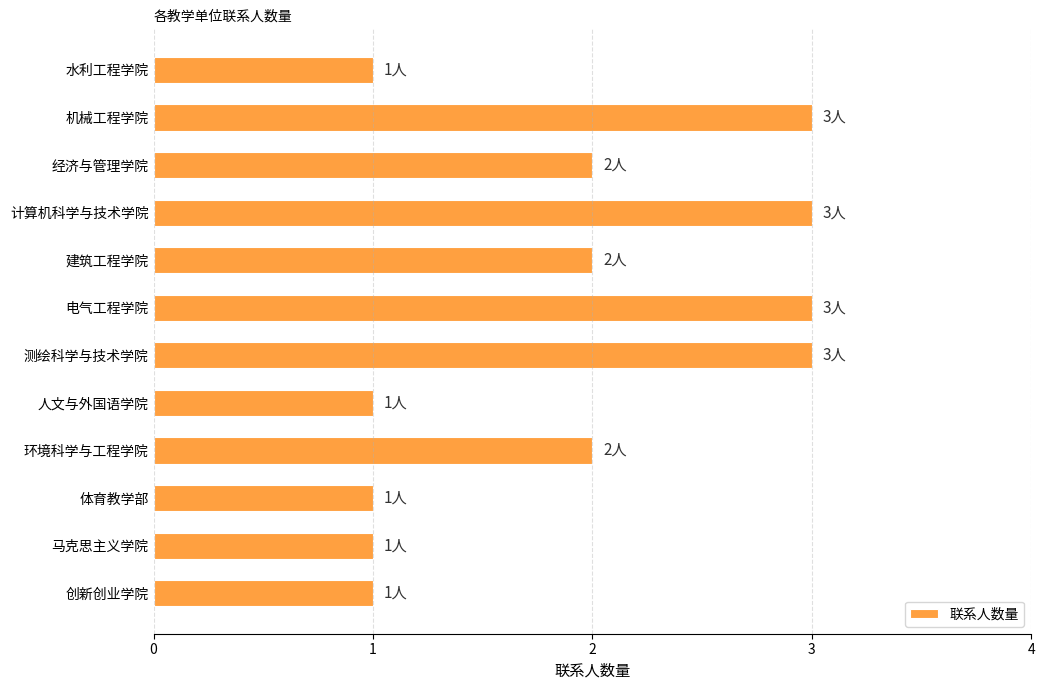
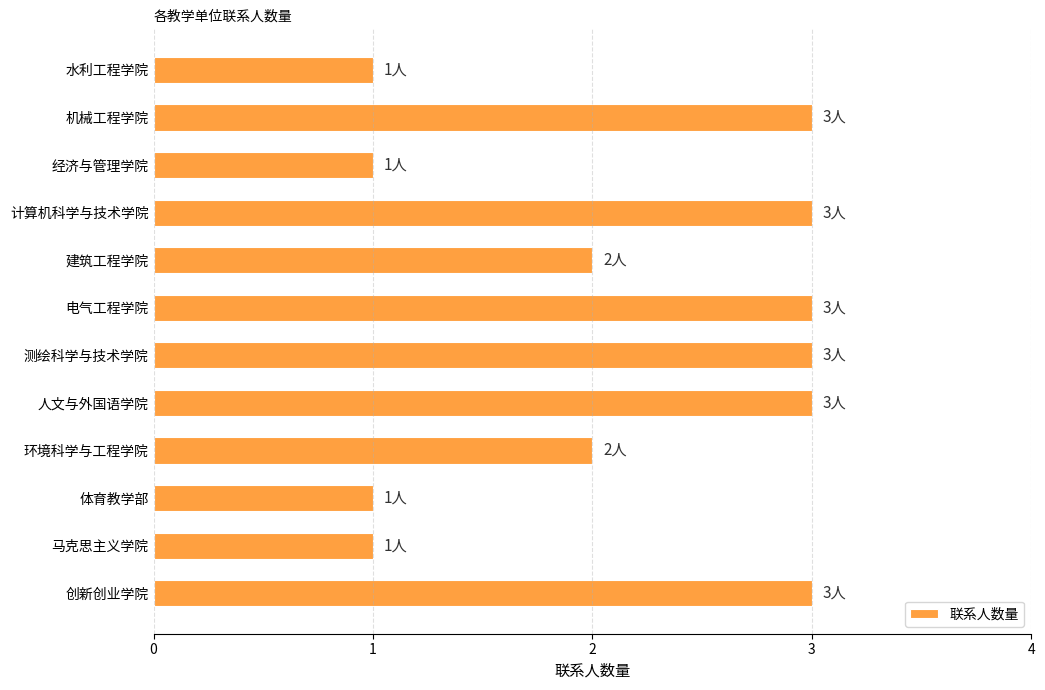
经济与管理学院: 2人 -> 1人
人文与外国语学院: 1人 -> 3人
创新创业学院: 1人 -> 3人
